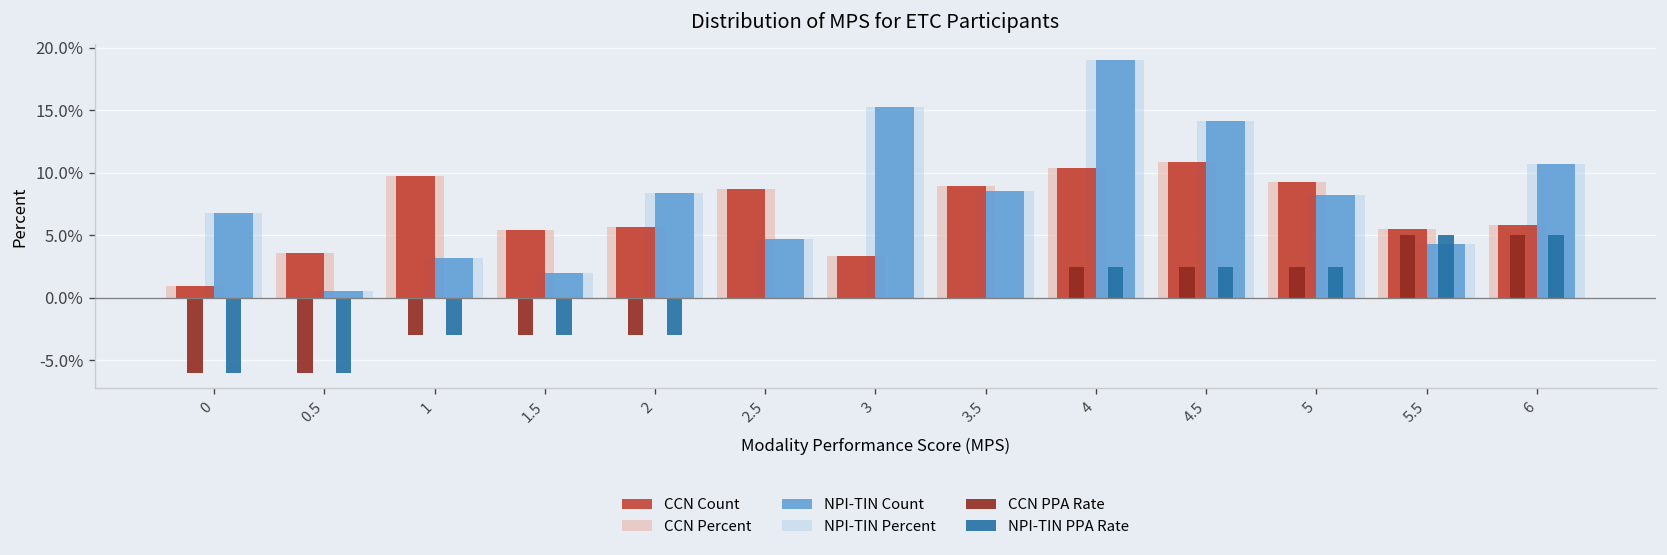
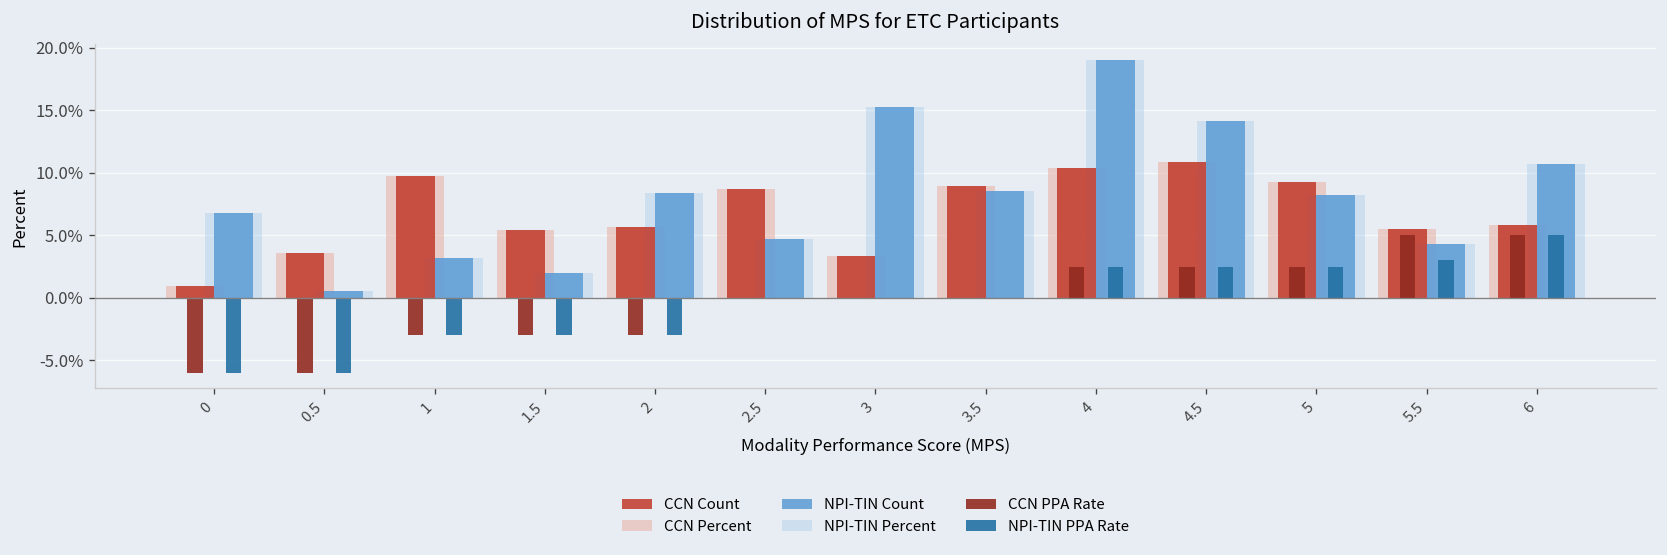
NPI-TIN PPA Rate, 5.5: 5.0% -> 3.0%
